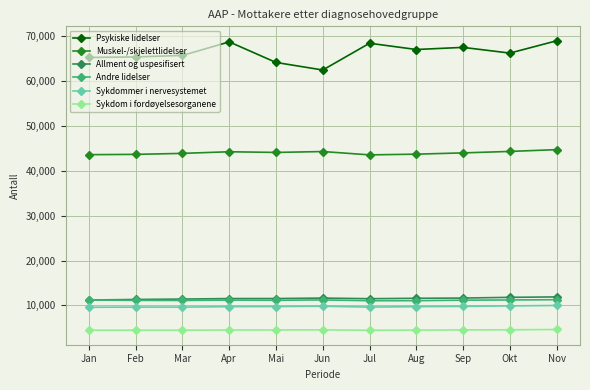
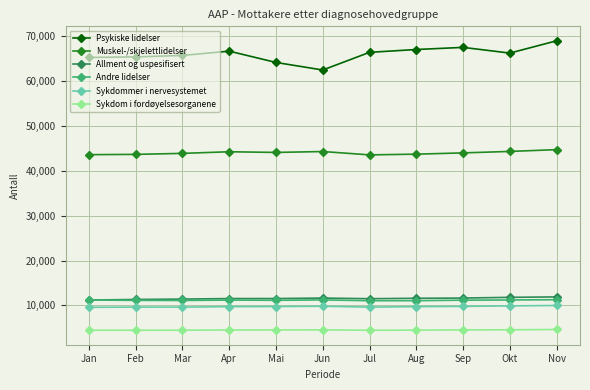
Psykiske lidelser, Apr: 69,000 -> 67,000
Psykiske lidelser, Jul: 68,000 -> 66,000
